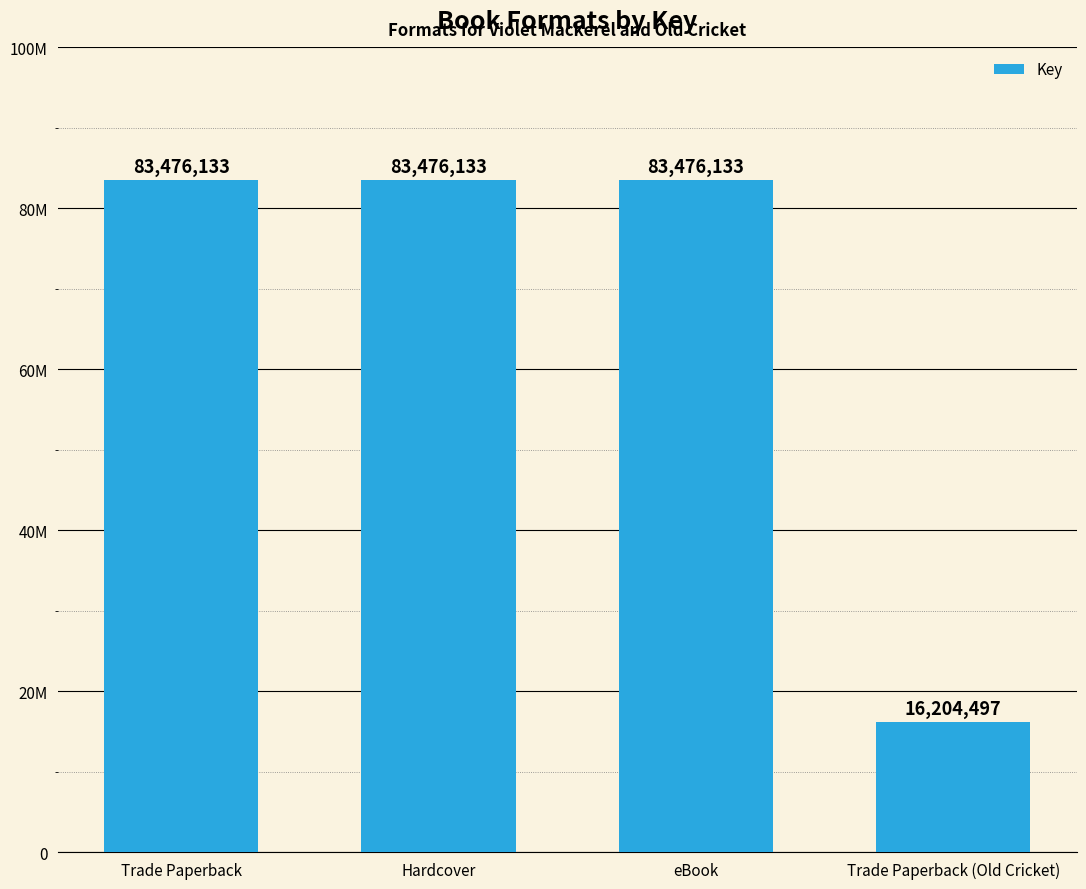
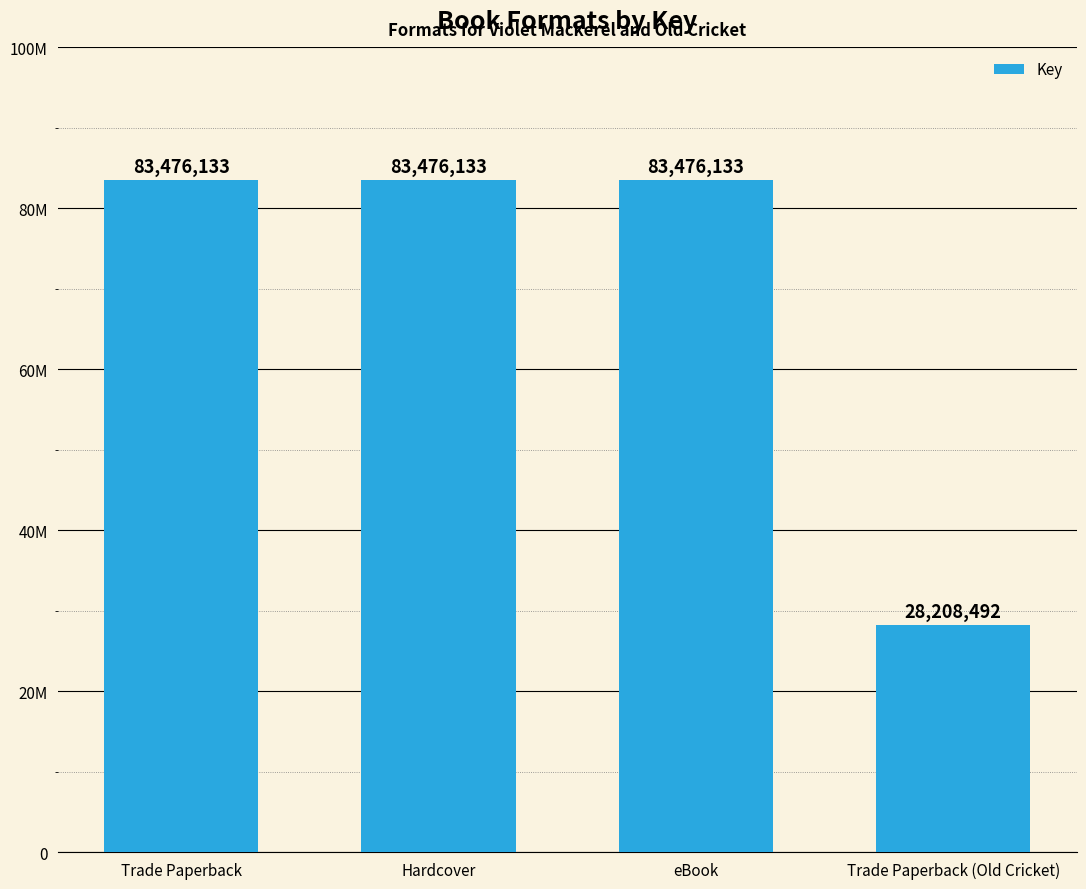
Trade Paperback (Old Cricket): 16,204,497 -> 28,208,492
